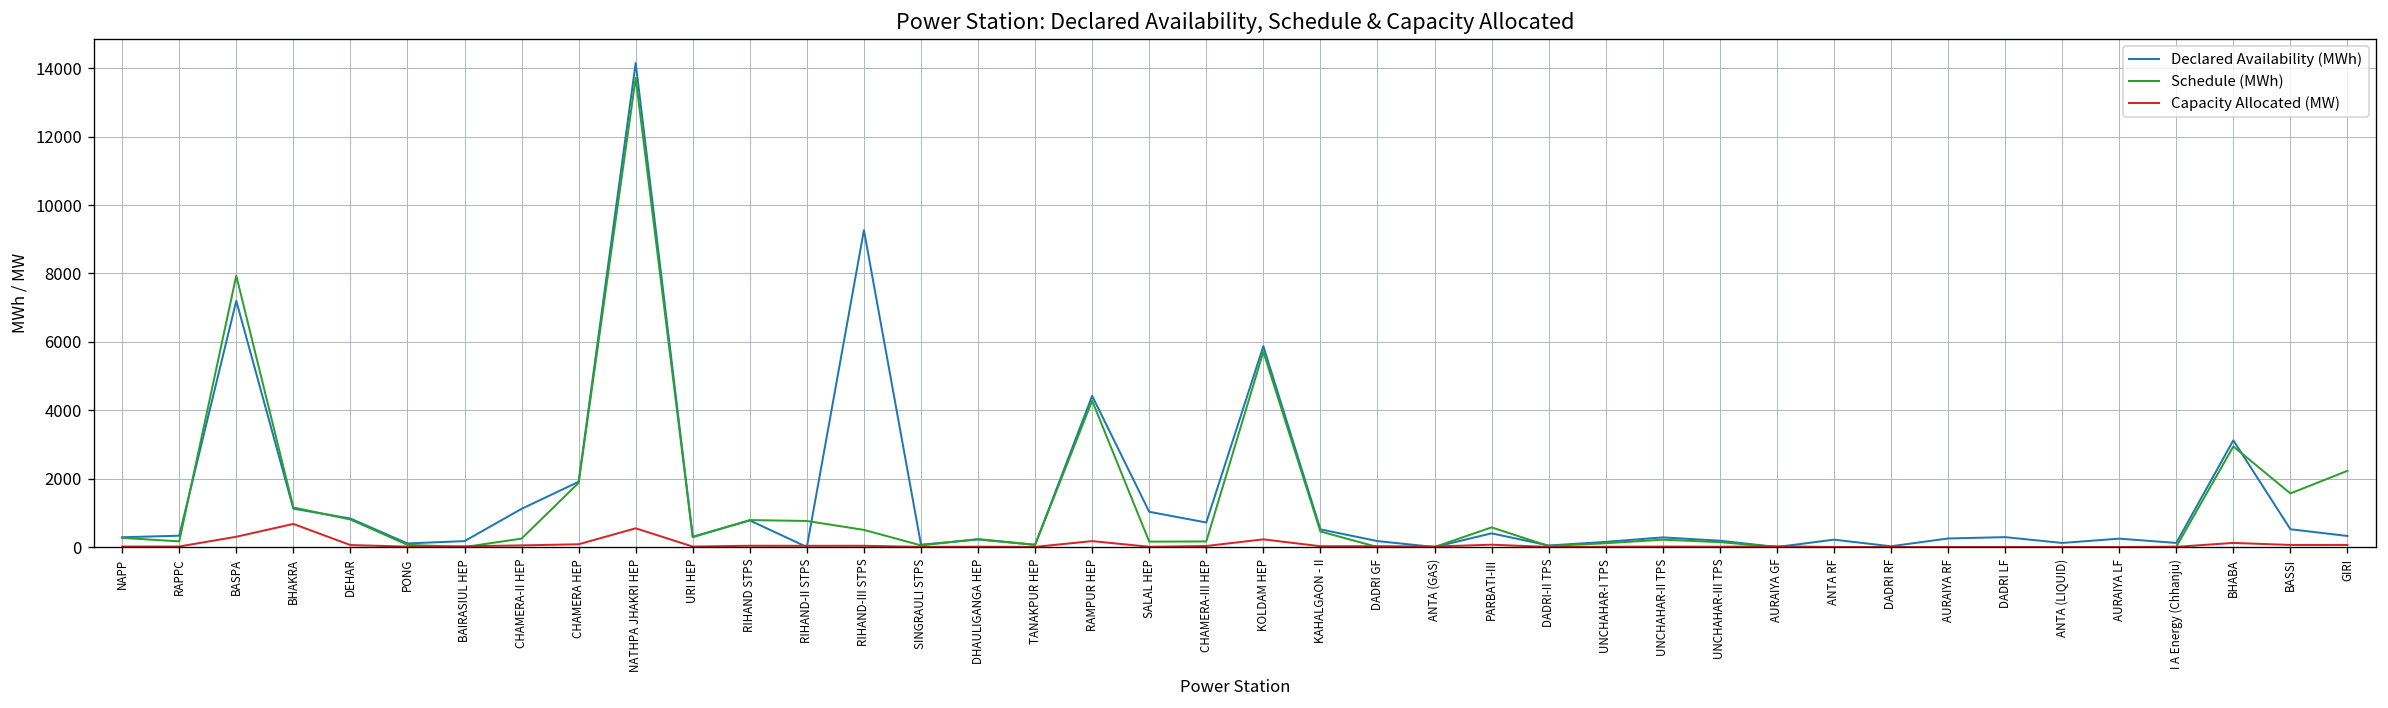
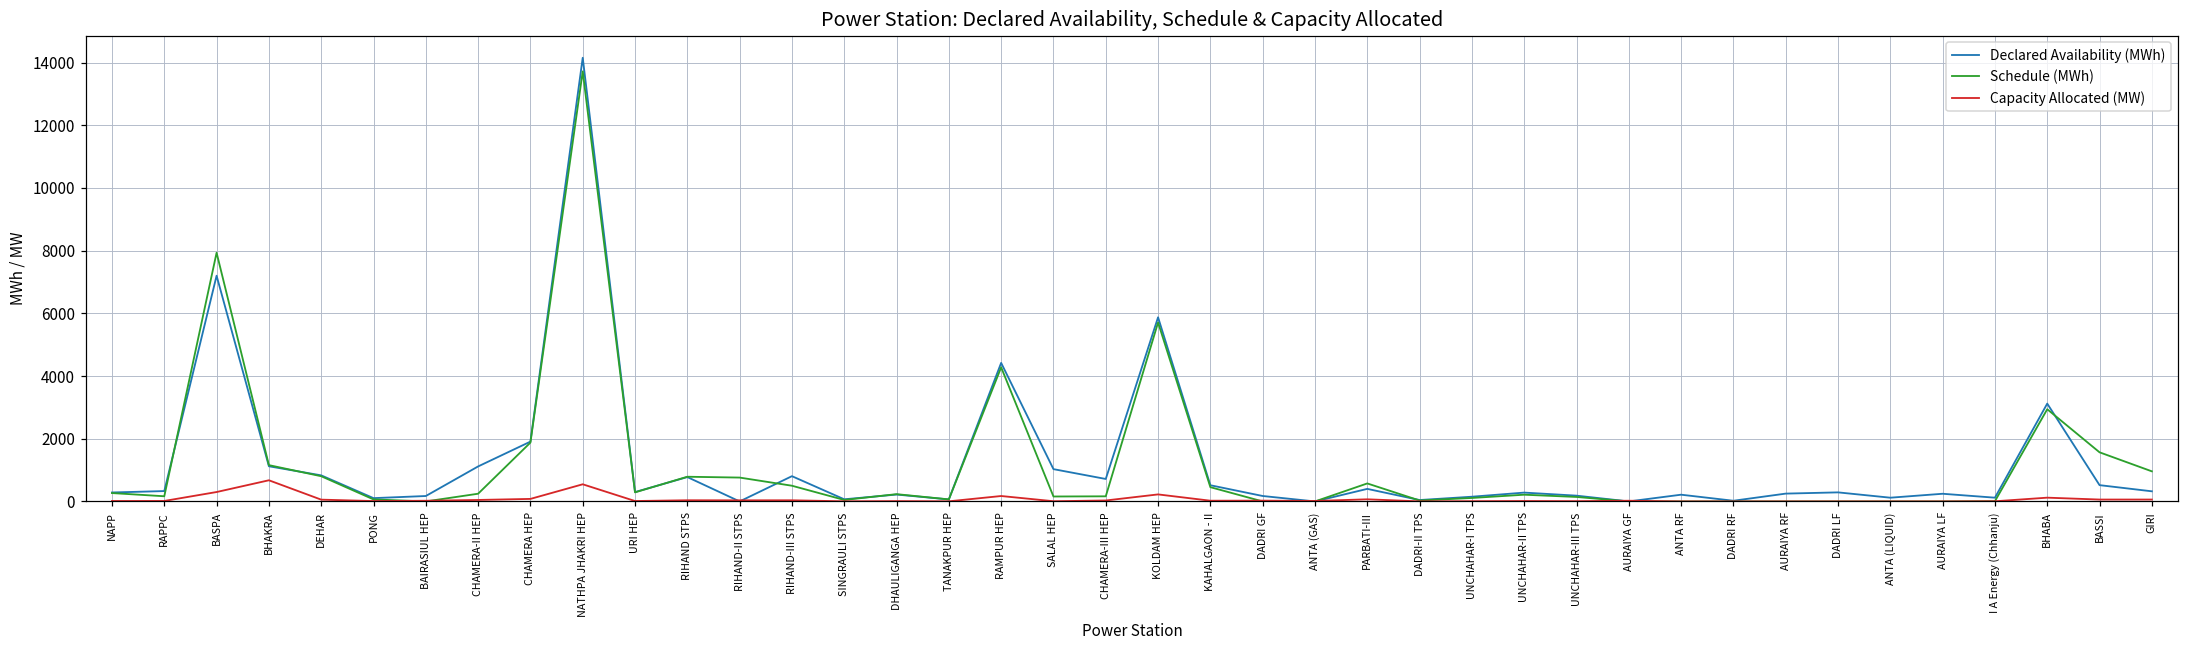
Declared Availability (MWh), RIHAND-III STPS: 9300 -> 800
Schedule (MWh), GIRI: 2200 -> 1000
